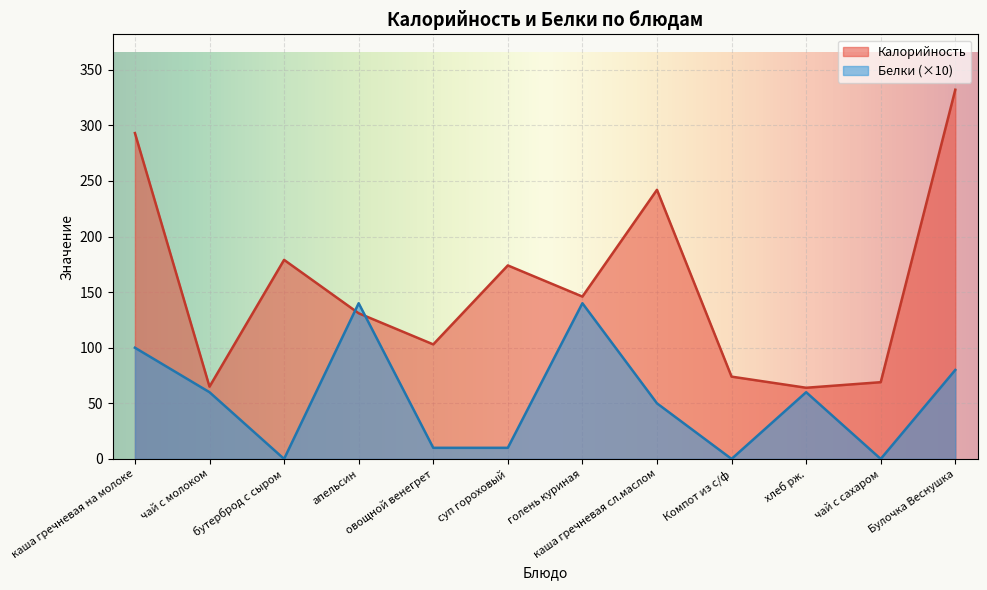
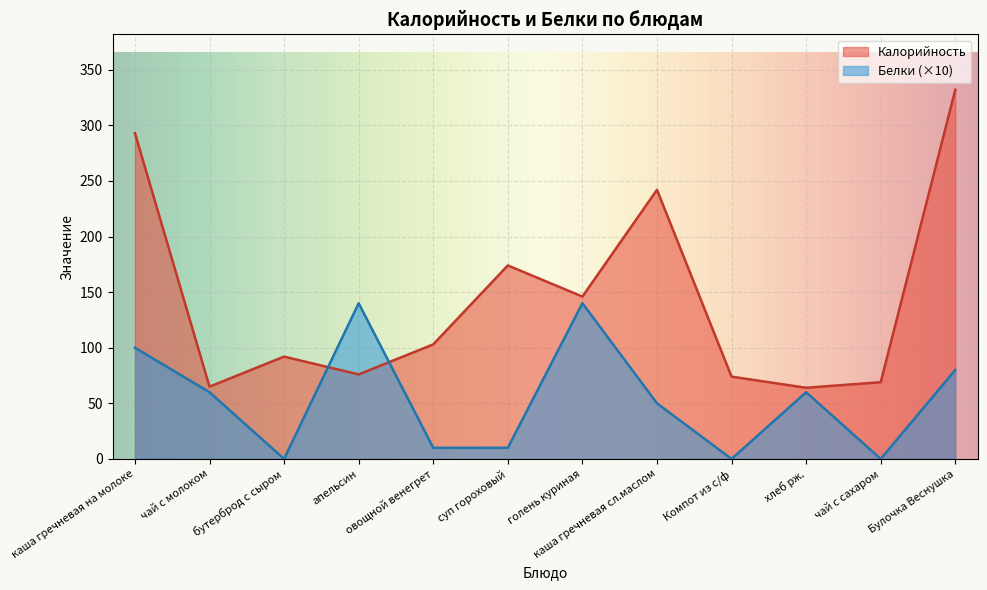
Калорийность, бутерброд с сыром: 179 -> 92
Калорийность, апельсин: 131 -> 76
